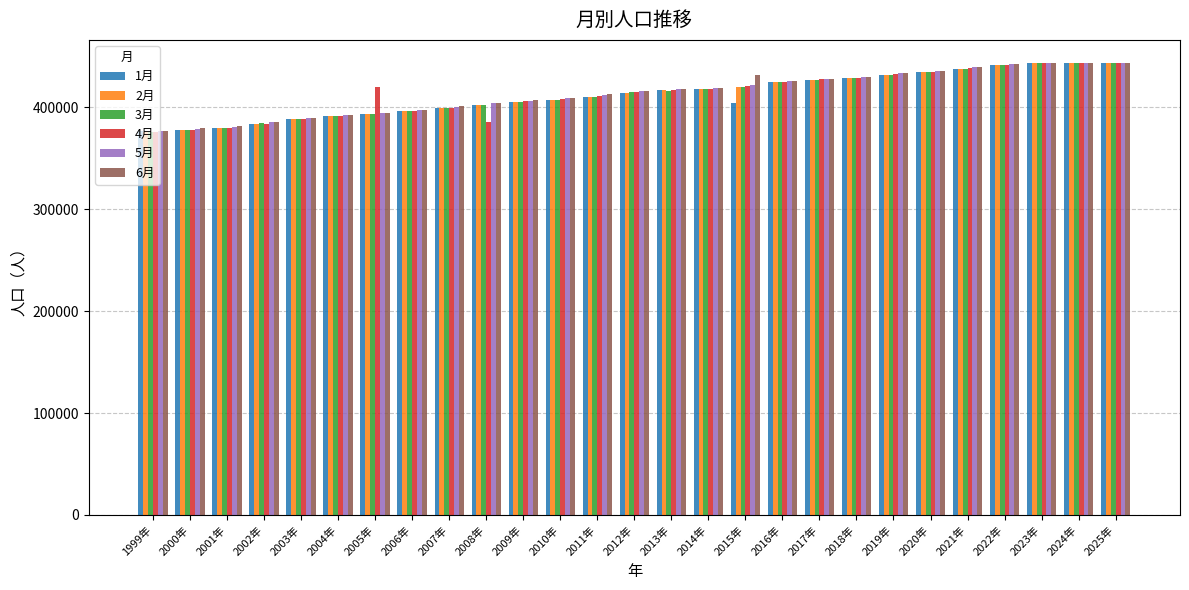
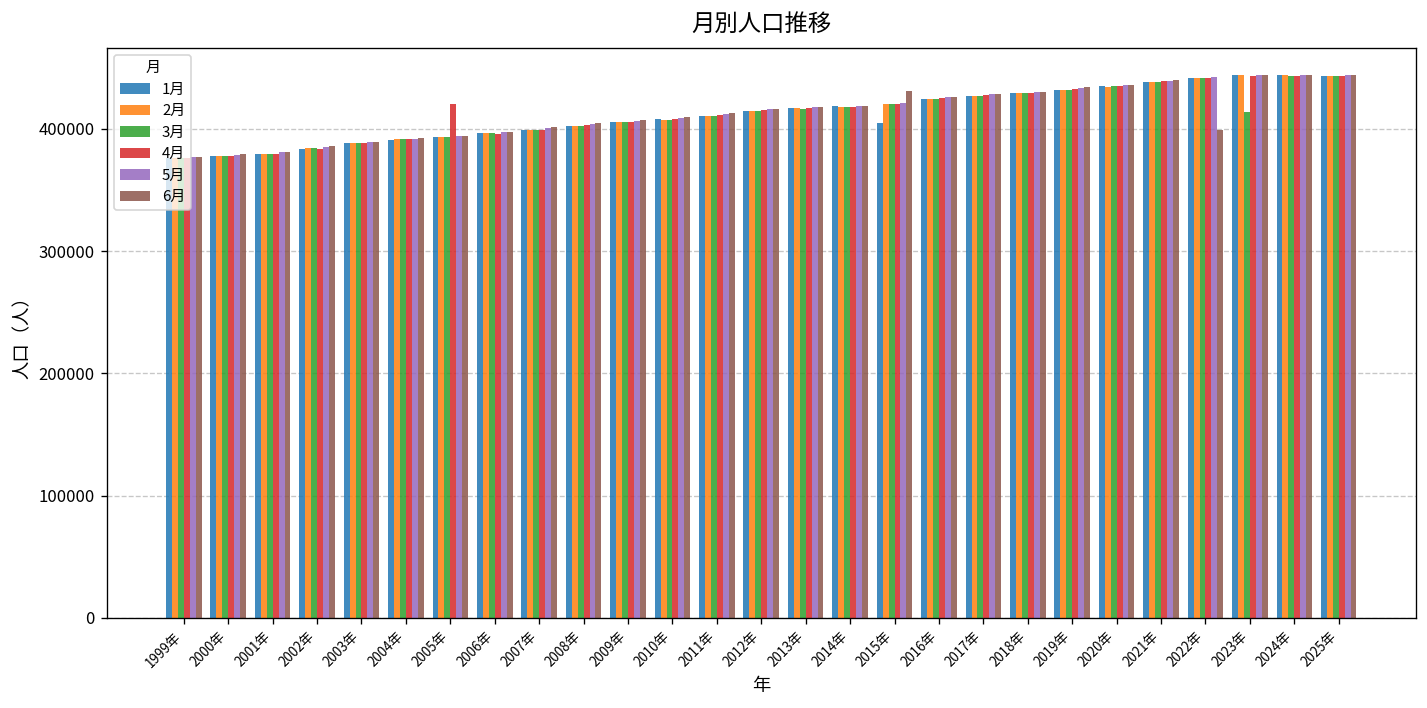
4月, 2008年: 385000 -> 403000
6月, 2022年: 443000 -> 399000
3月, 2023年: 444000 -> 414000
